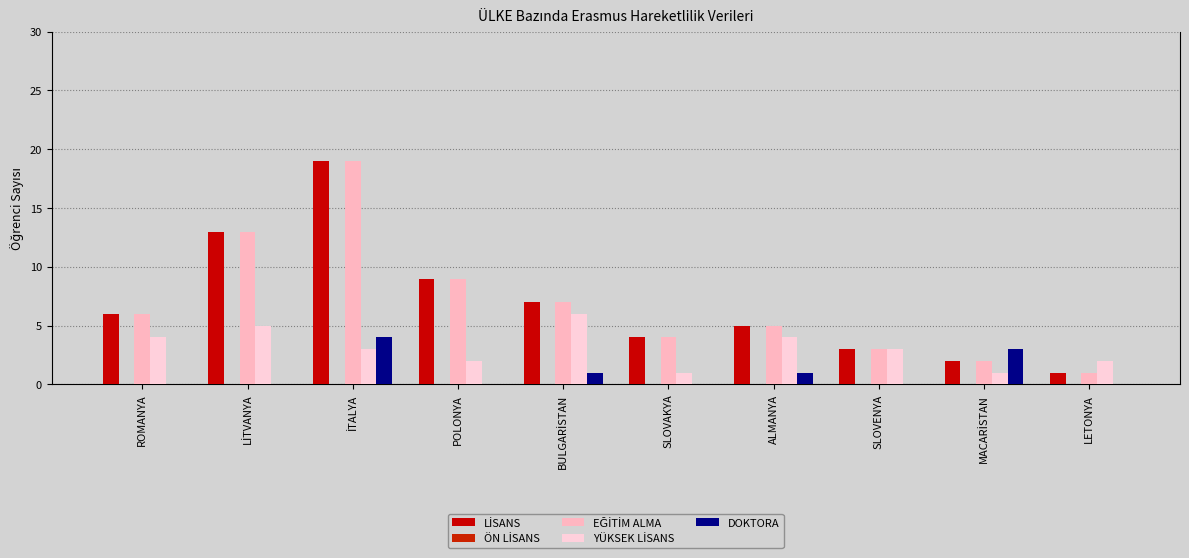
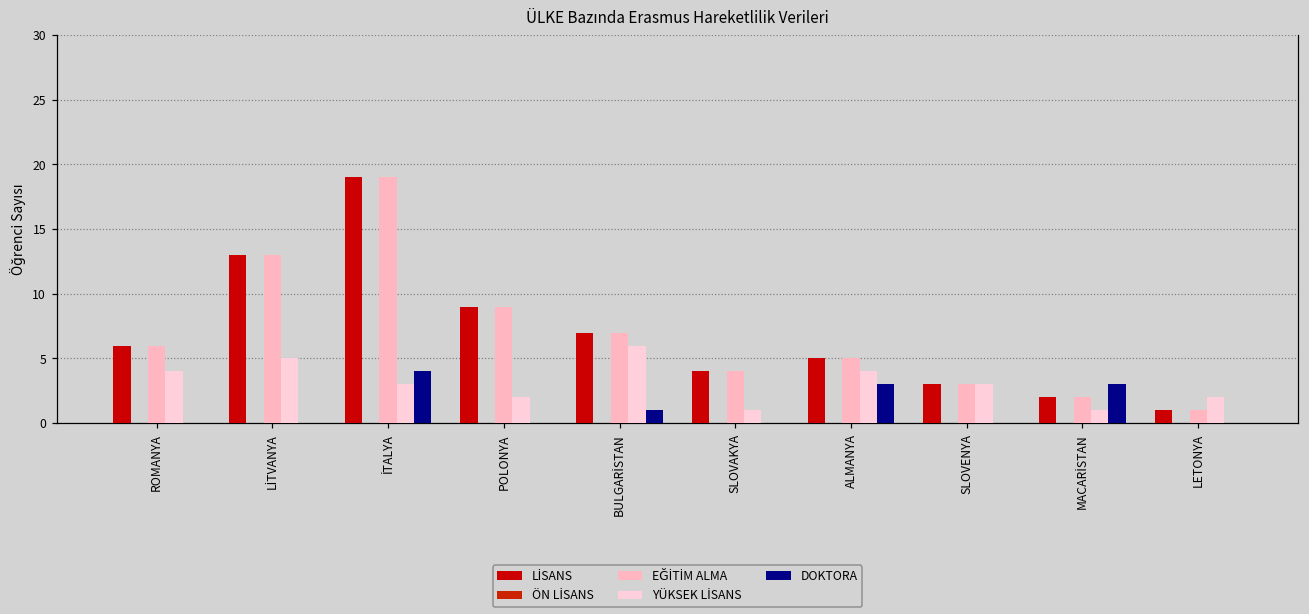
DOKTORA, ALMANYA: 1 -> 3
